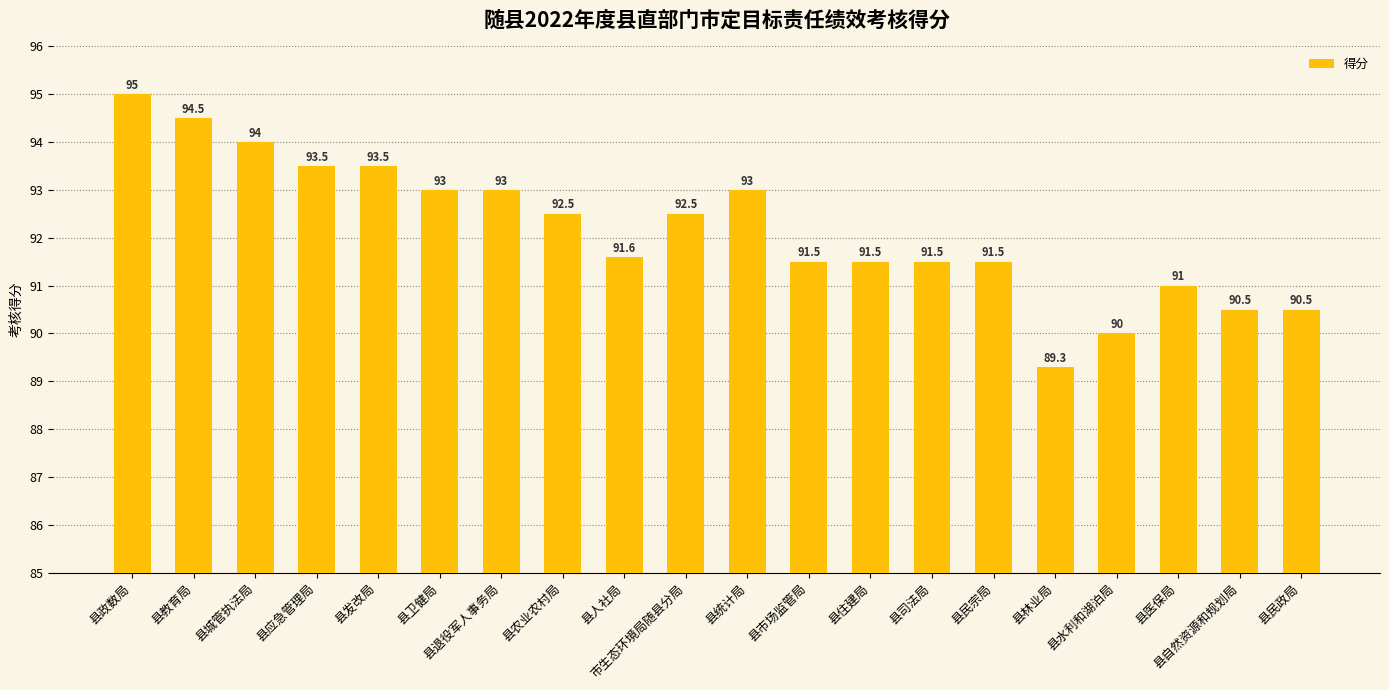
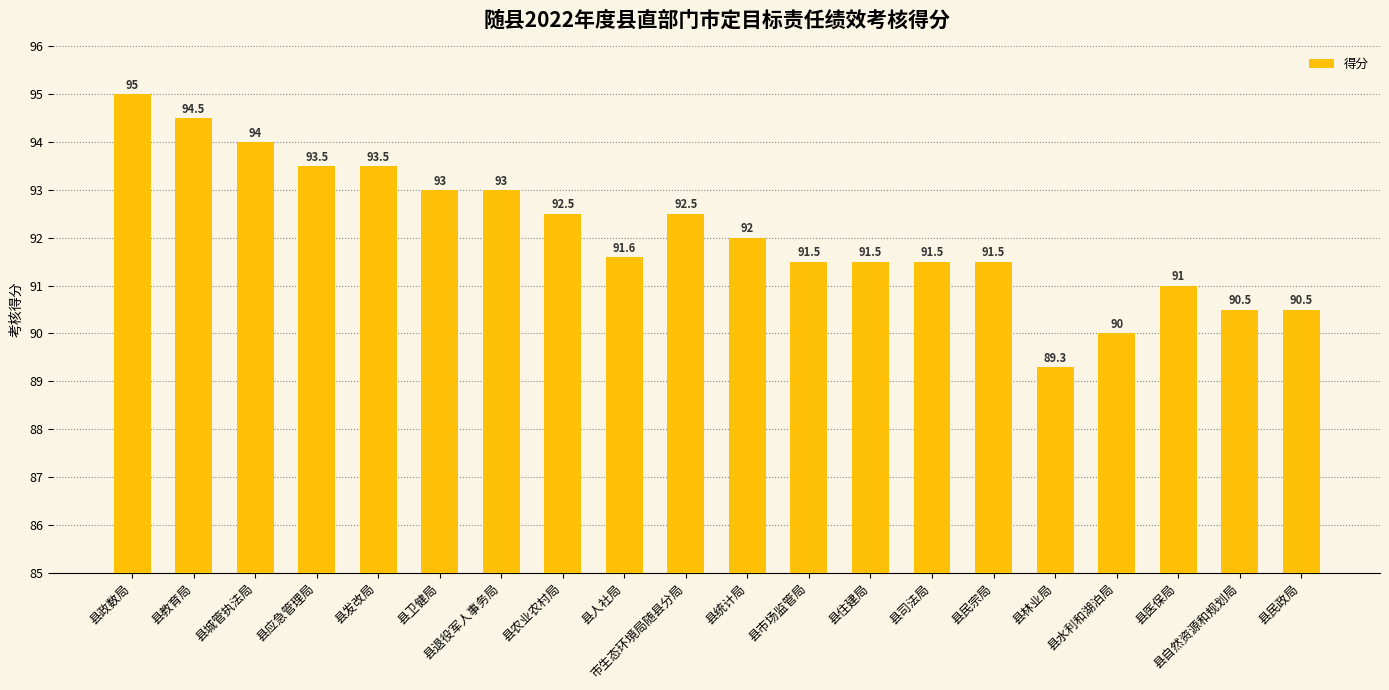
县统计局: 93 -> 92
